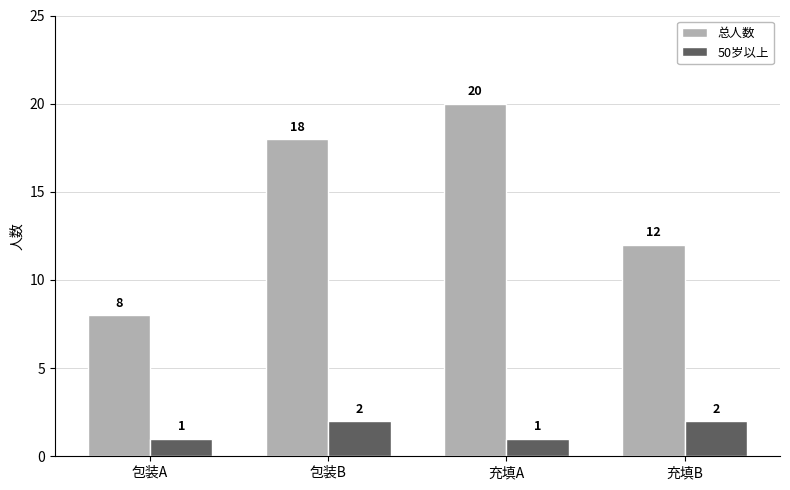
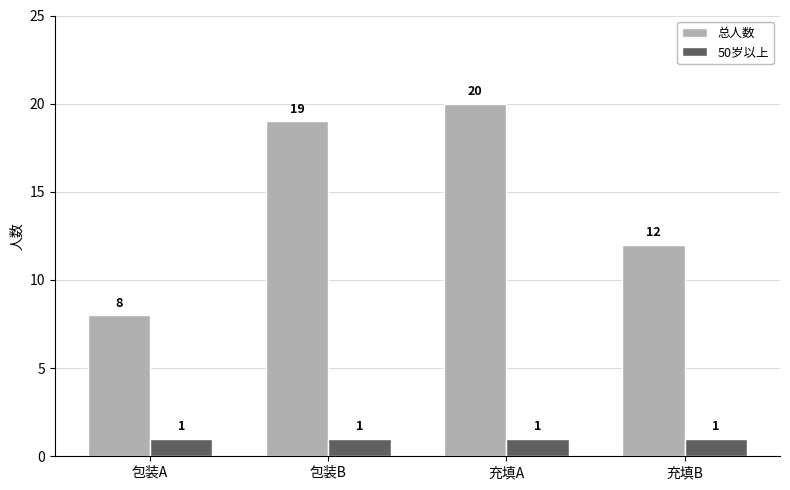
总人数, 包装B: 18 -> 19
50岁以上, 包装B: 2 -> 1
50岁以上, 充填B: 2 -> 1
